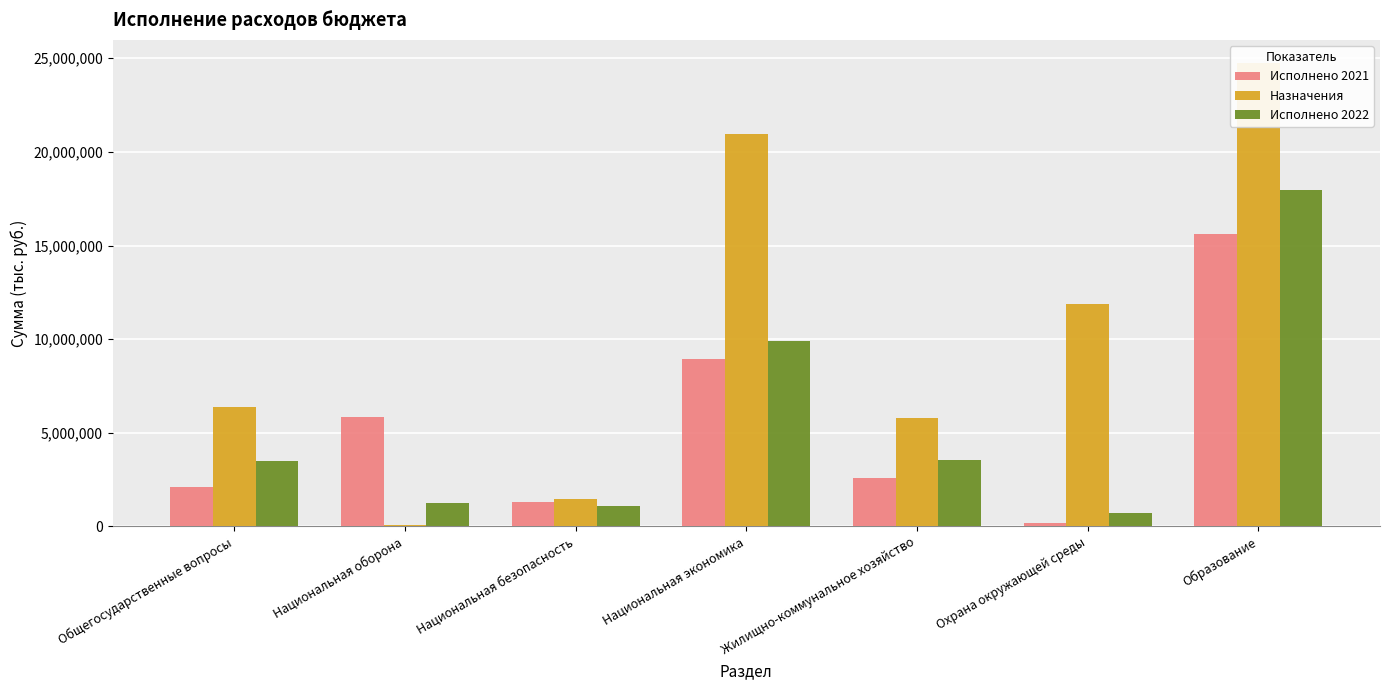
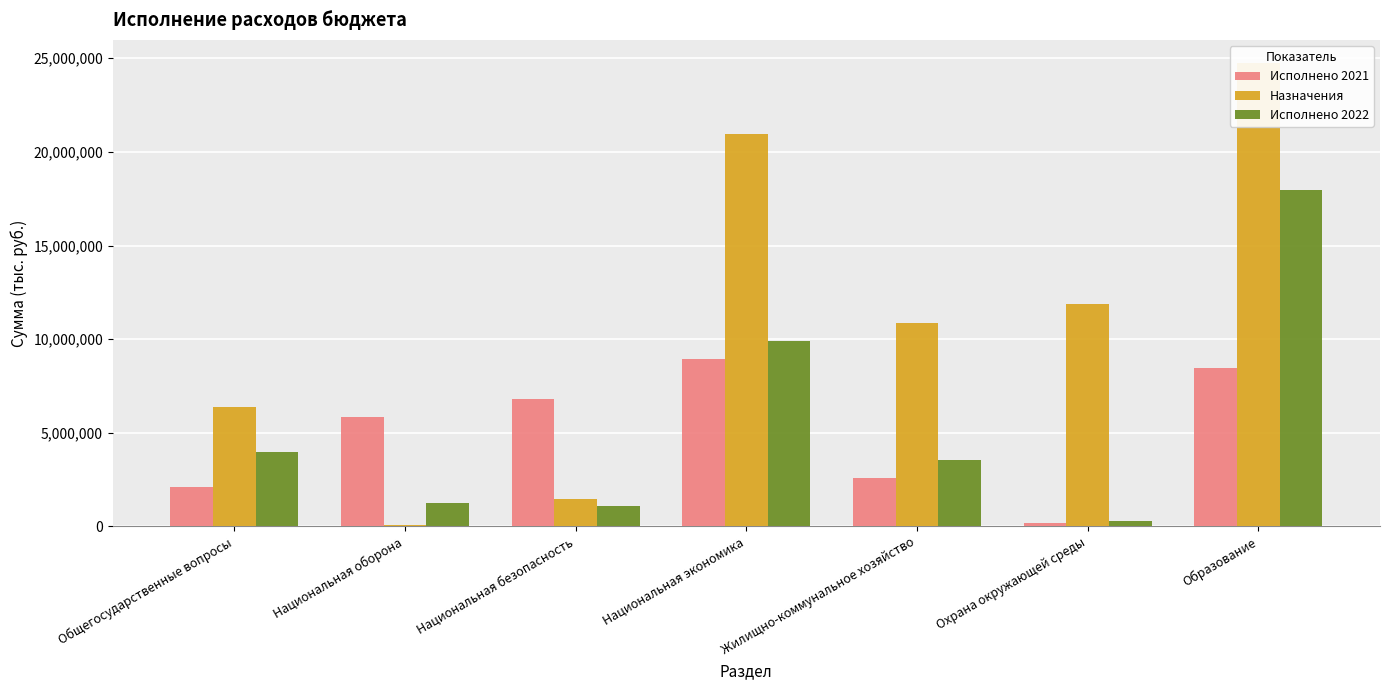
Исполнено 2022, Общегосударственные вопросы: 3,500,000 -> 4,000,000
Исполнено 2021, Национальная безопасность: 1,300,000 -> 6,800,000
Назначения, Жилищно-коммунальное хозяйство: 5,800,000 -> 10,800,000
Исполнено 2022, Охрана окружающей среды: 700,000 -> 300,000
Исполнено 2021, Образование: 15,600,000 -> 8,500,000
